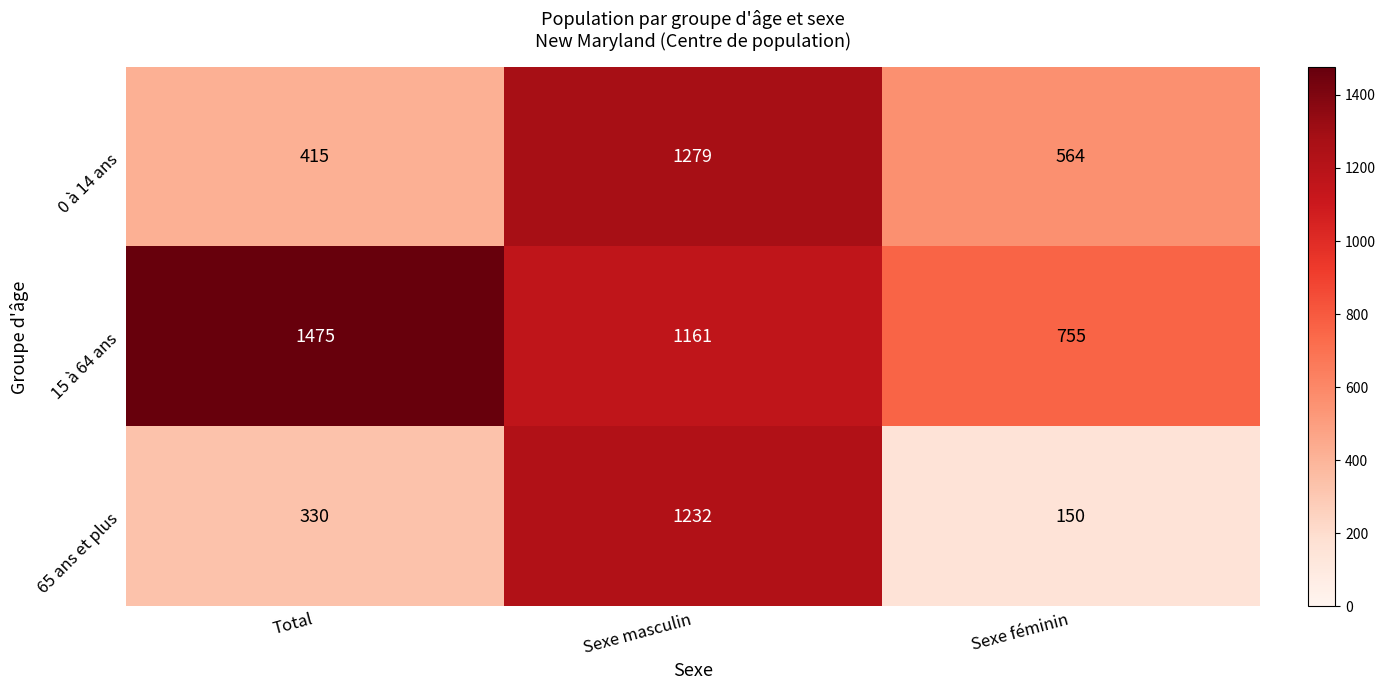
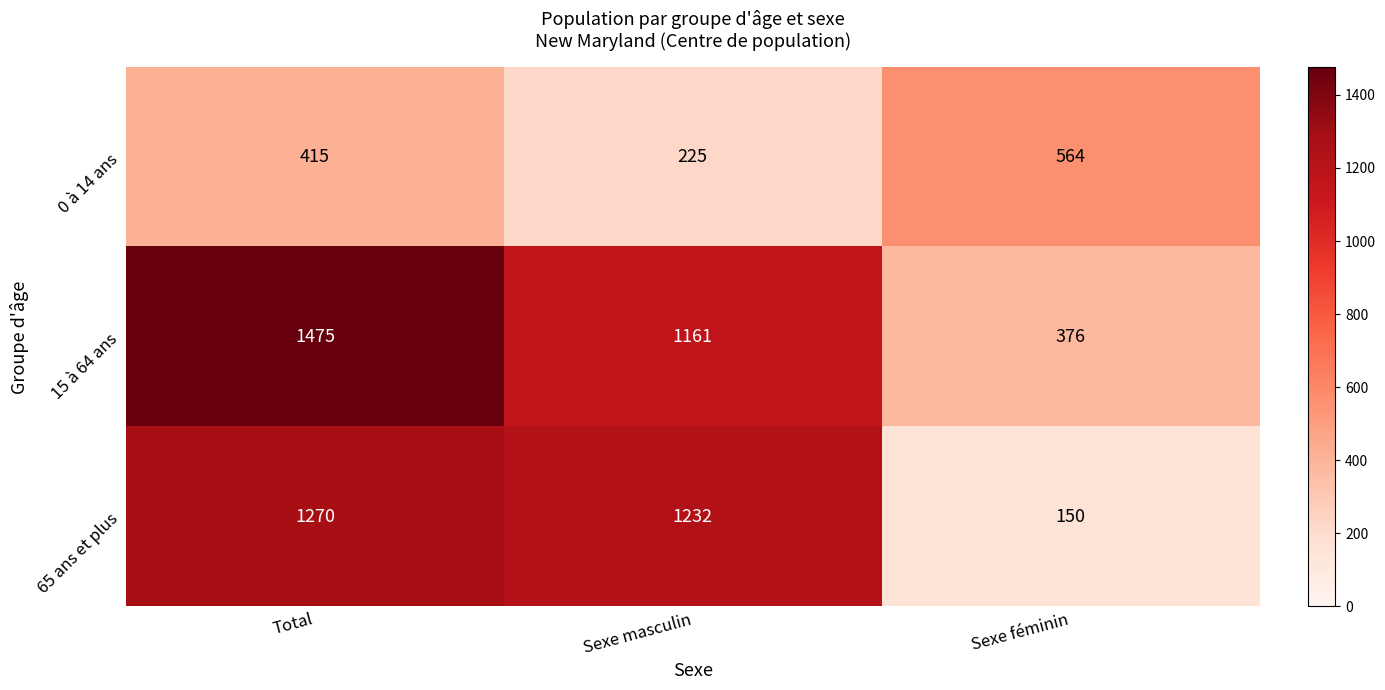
0 à 14 ans, Sexe masculin: 1279 -> 225
15 à 64 ans, Sexe féminin: 755 -> 376
65 ans et plus, Total: 330 -> 1270
